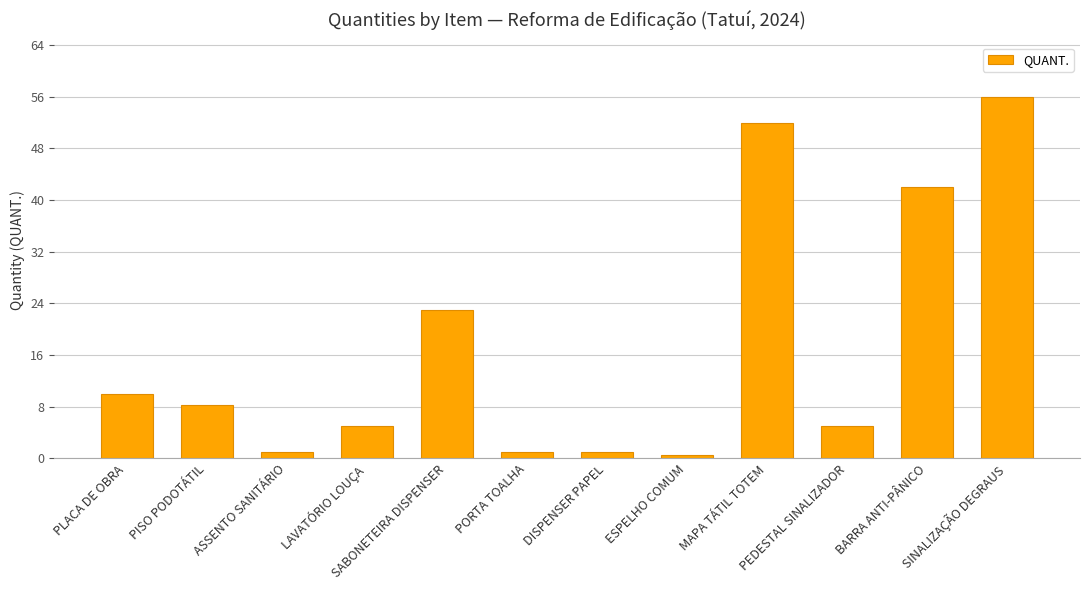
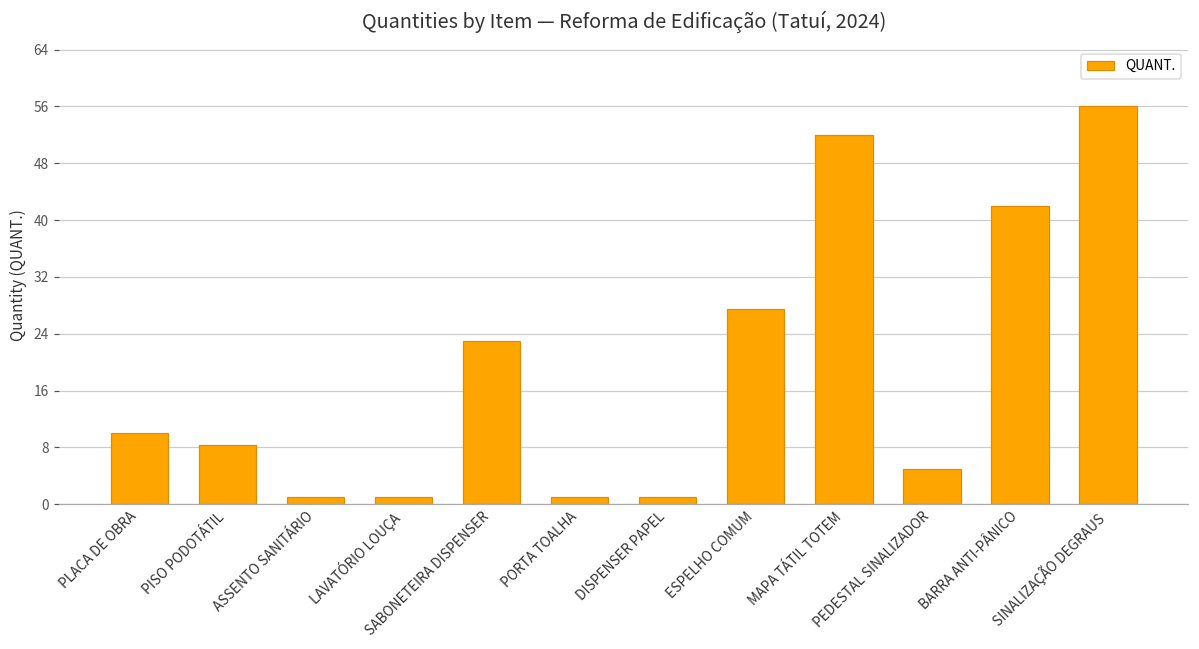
LAVATÓRIO LOUÇA: 5 -> 1
ESPELHO COMUM: 1 -> 28
